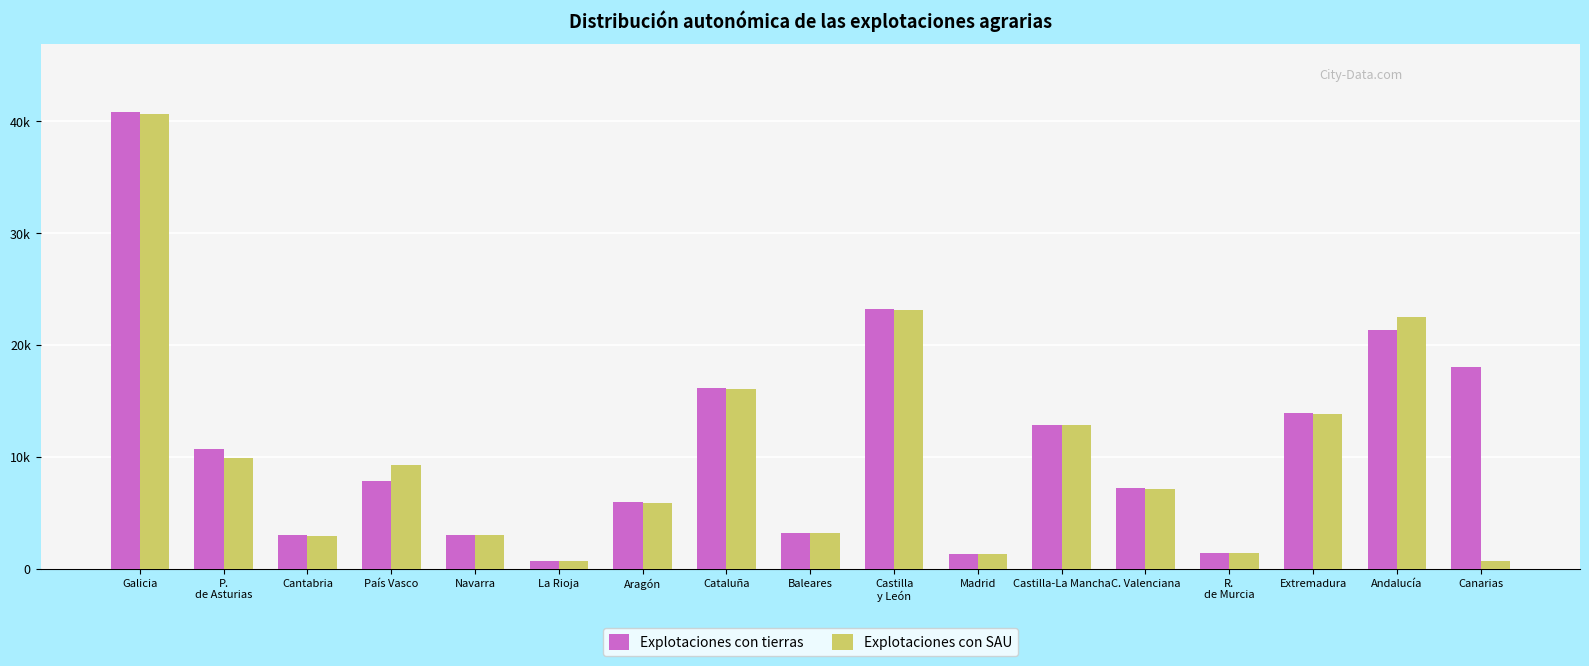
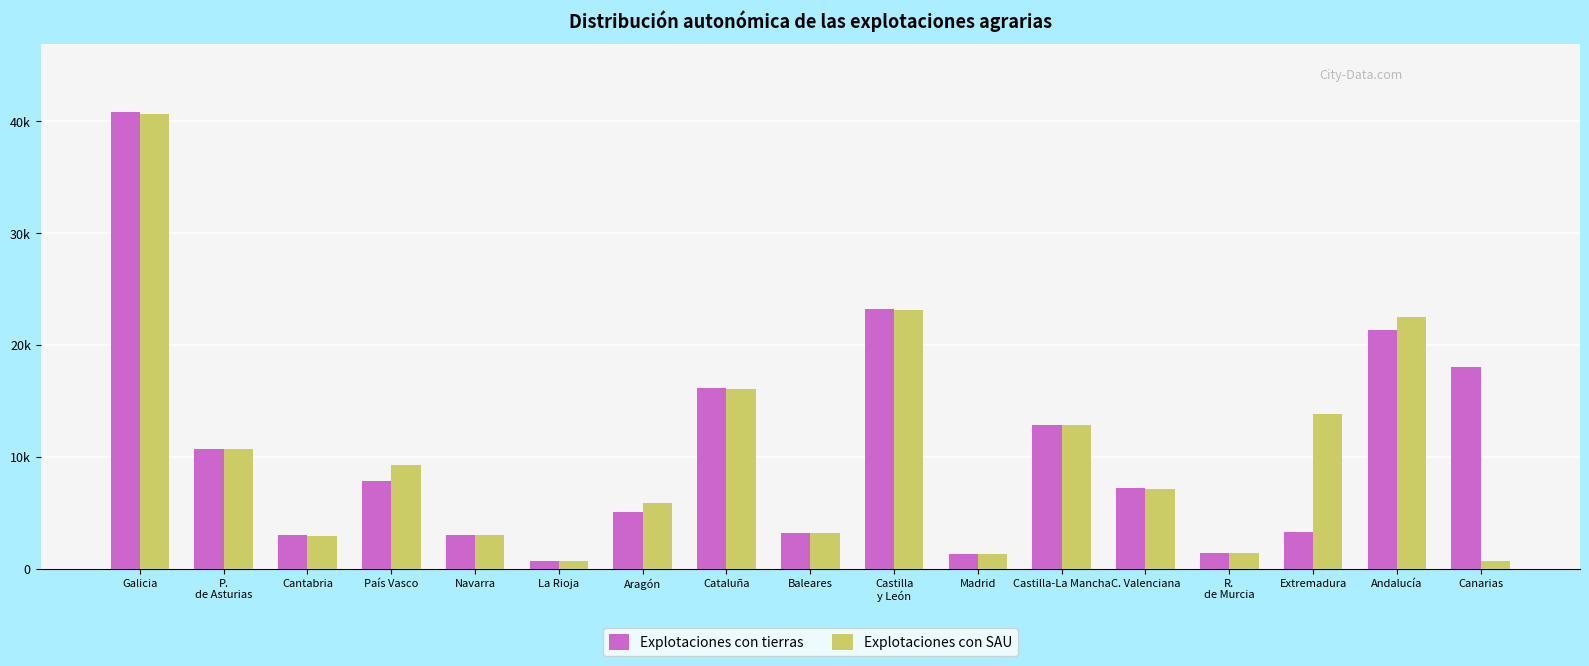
Explotaciones con SAU, P. de Asturias: 9900 -> 10700
Explotaciones con tierras, Aragón: 5900 -> 5100
Explotaciones con tierras, Extremadura: 13900 -> 3300
